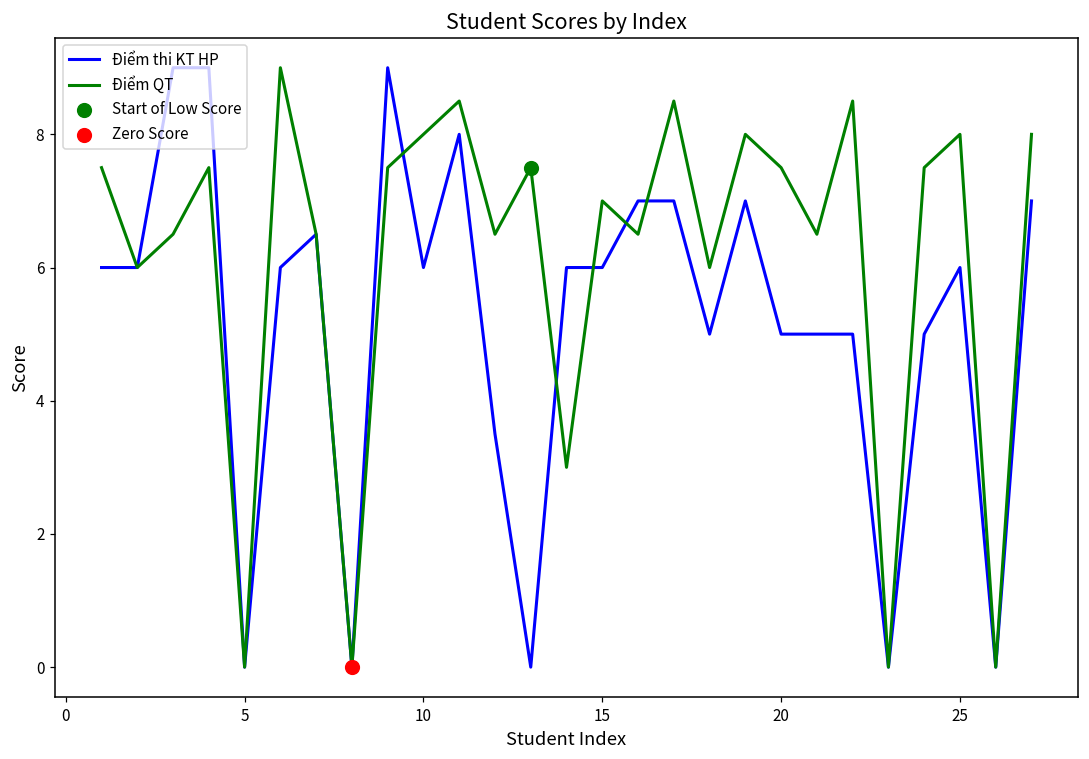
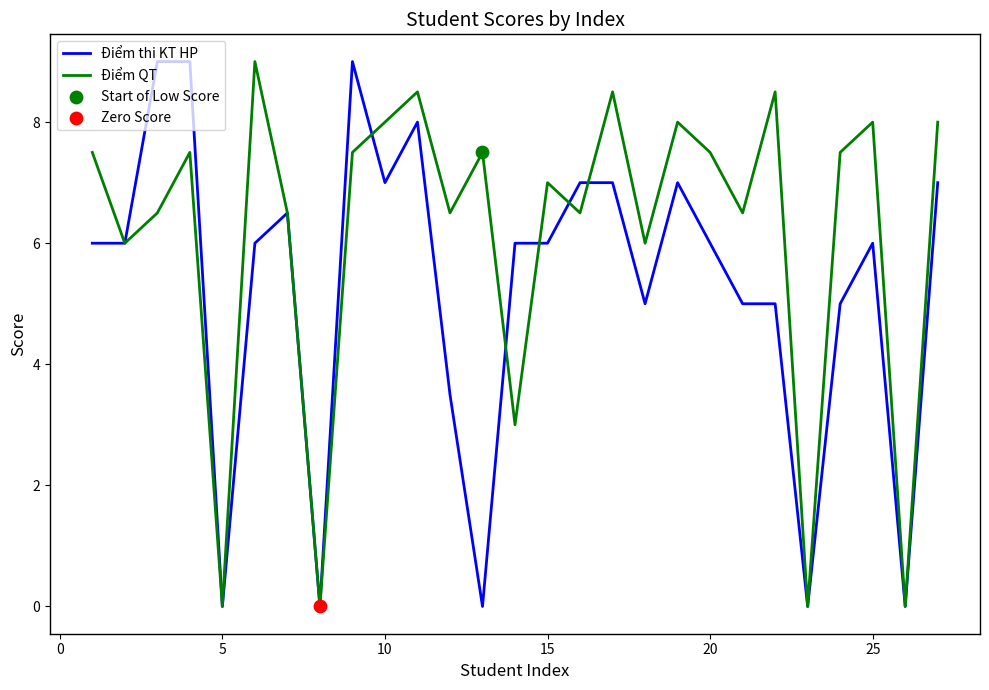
Điểm thi KT HP, 10: 6 -> 7
Điểm thi KT HP, 20: 5 -> 6
